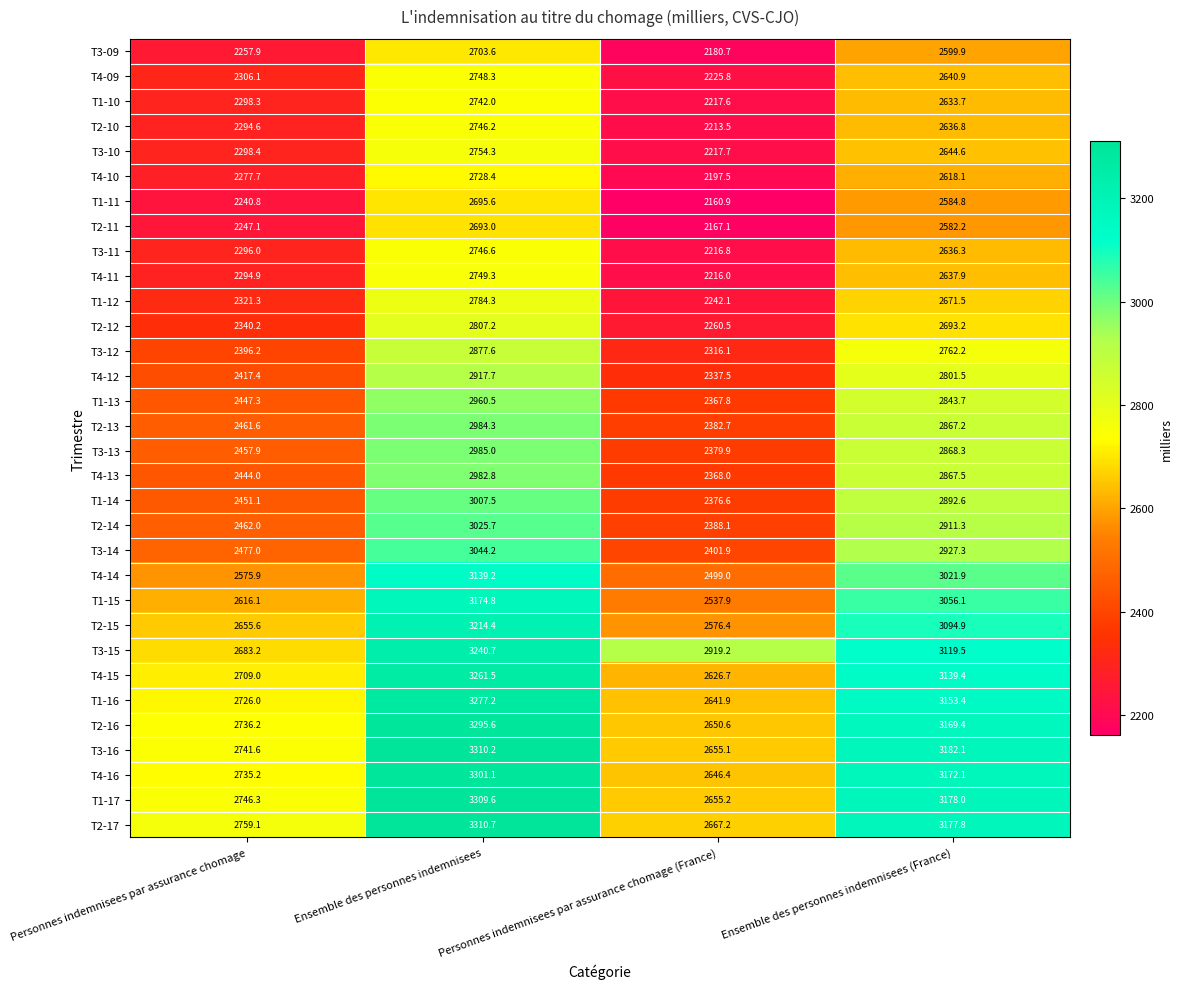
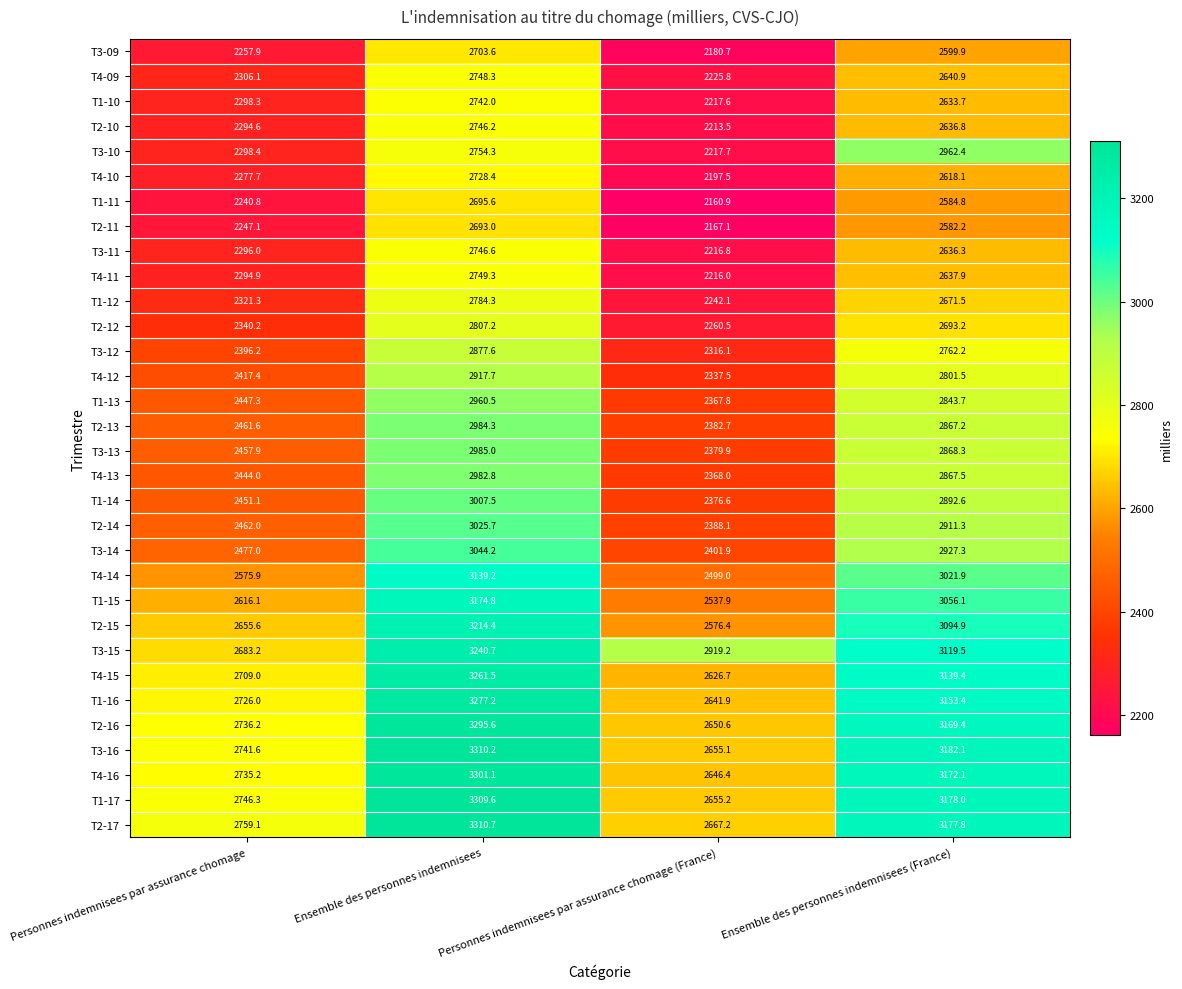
T3-10, Ensemble des personnes indemnisees (France): 2644.6 -> 2962.4
